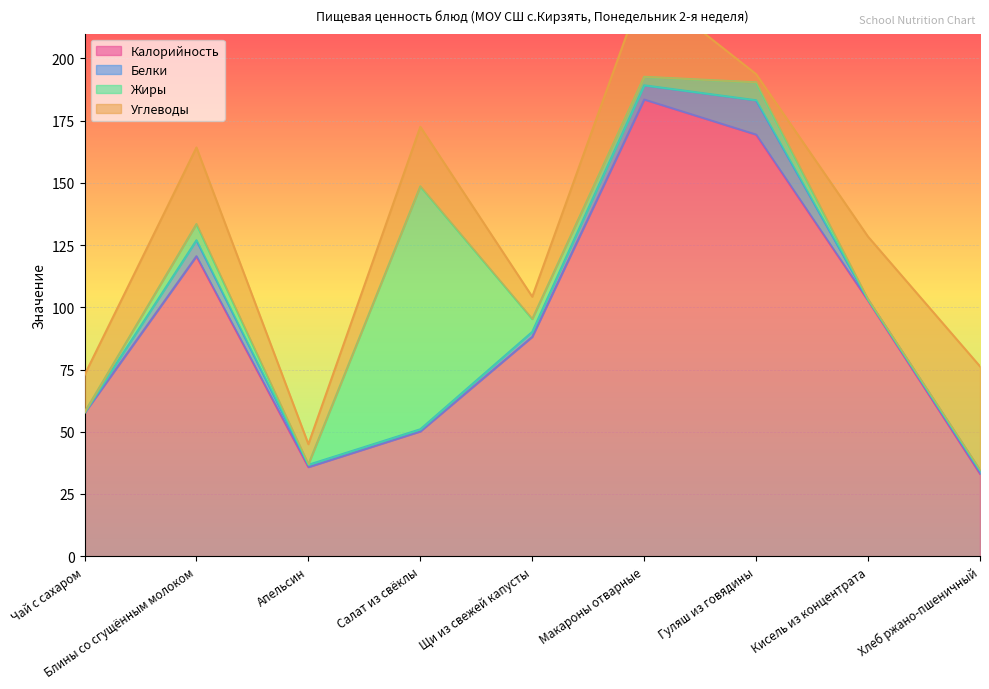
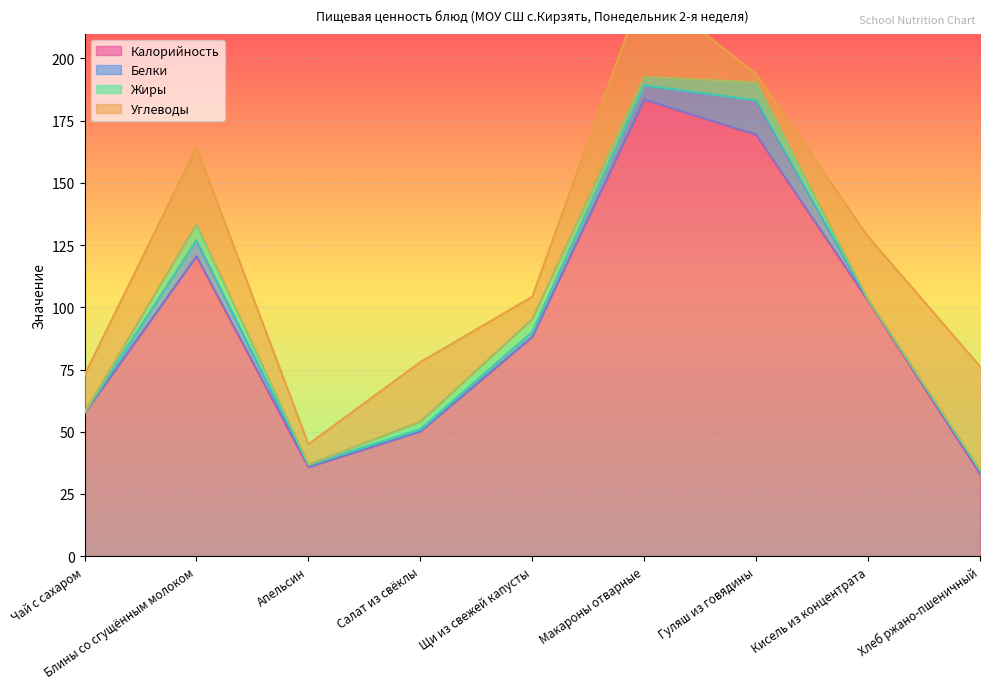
Жиры, Салат из свёклы: 98 -> 3
